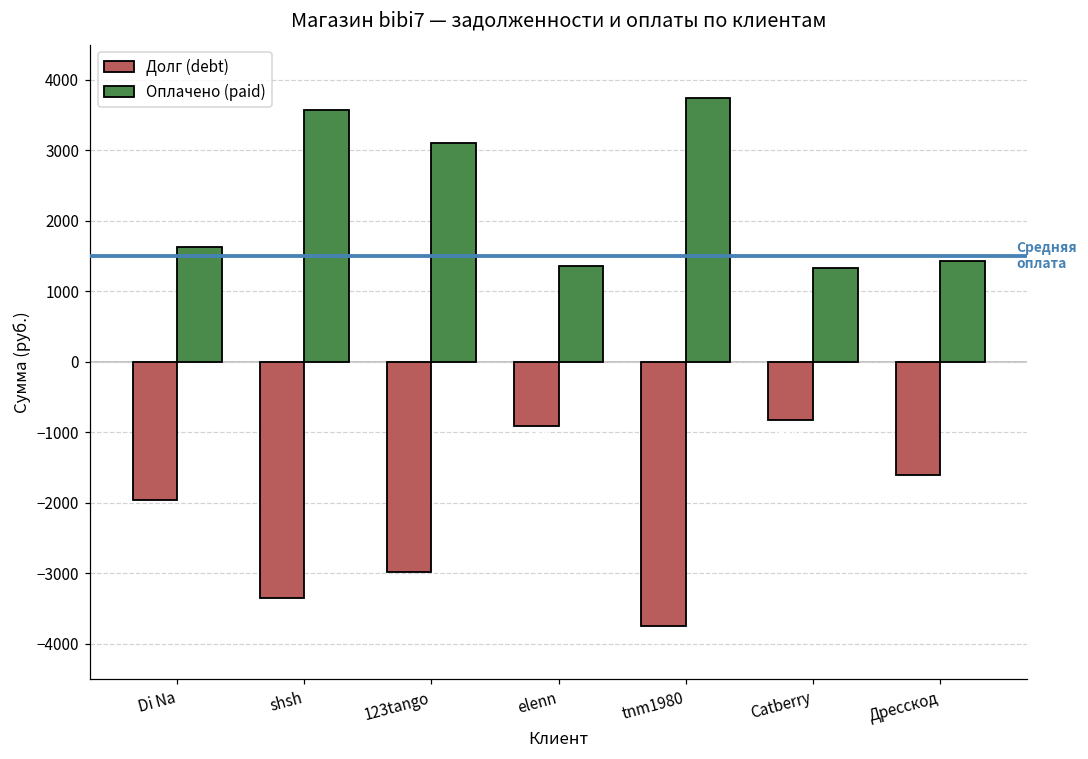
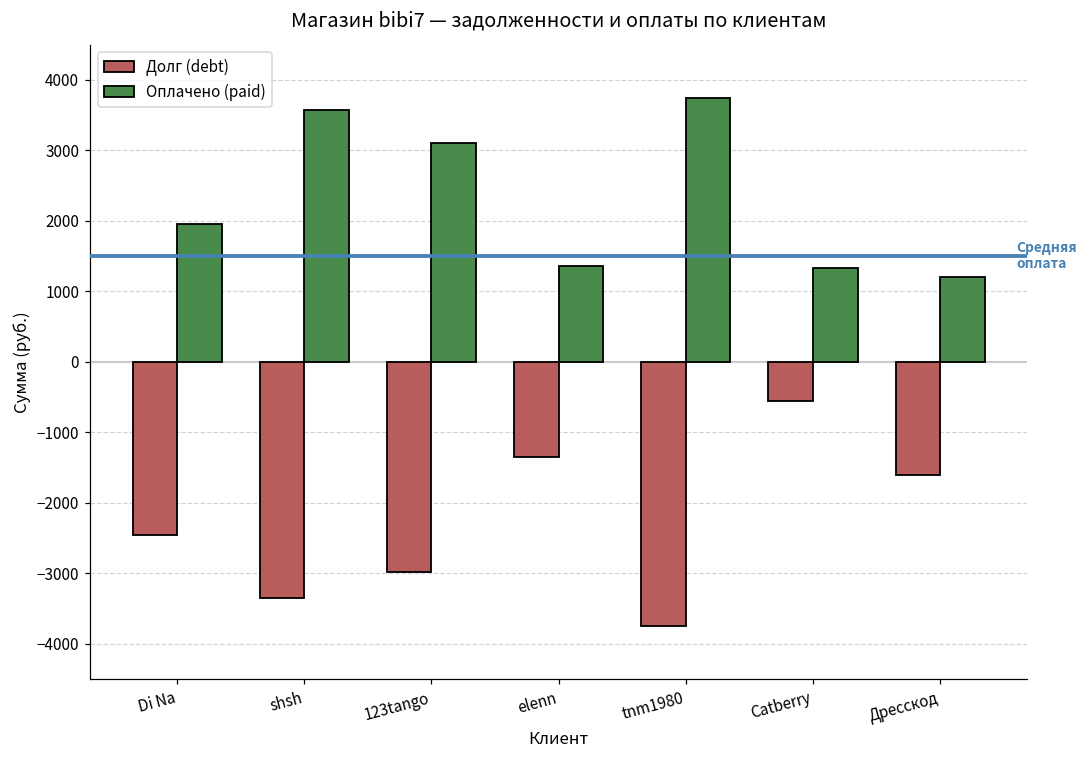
Долг (debt), Di Na: -2000 -> -2500
Оплачено (paid), Di Na: 1600 -> 2000
Долг (debt), elenn: -900 -> -1400
Долг (debt), Catberry: -800 -> -600
Оплачено (paid), Дресскод: 1400 -> 1200
